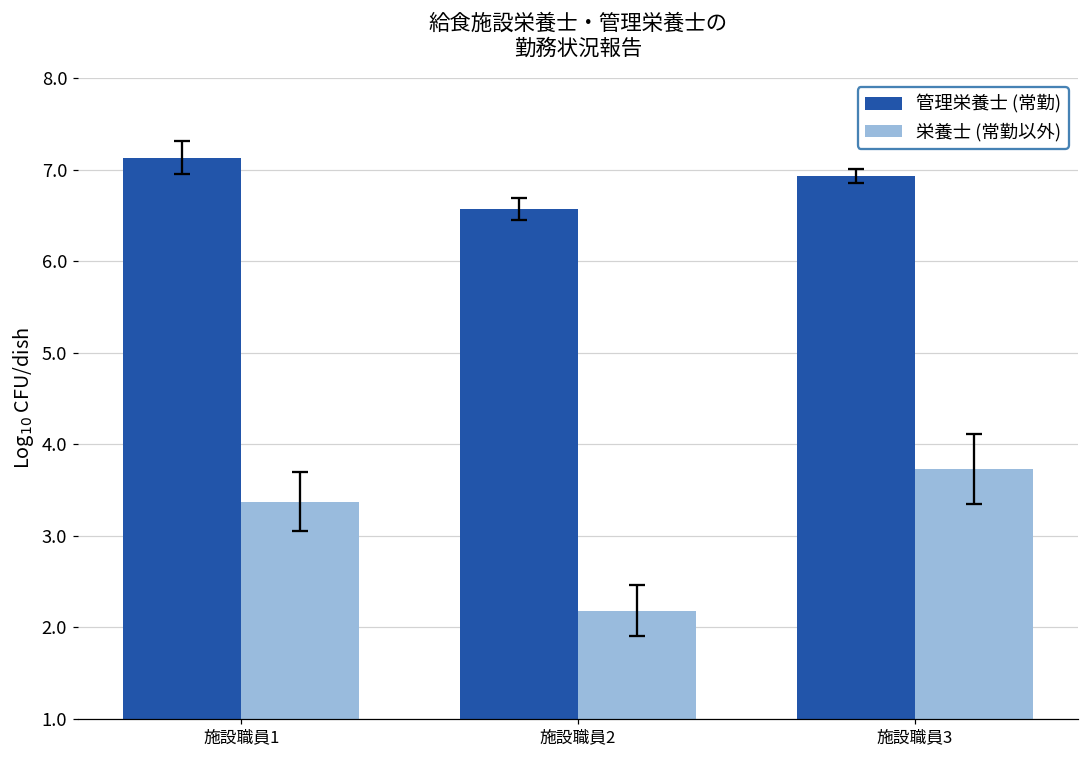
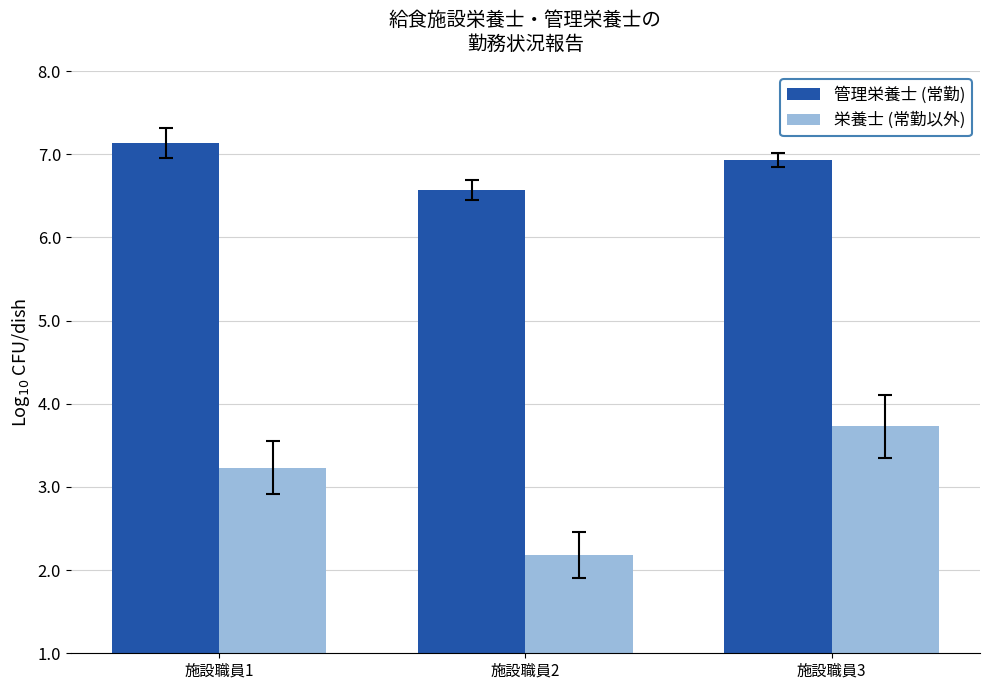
栄養士 (常勤以外), 施設職員1: 3.4 -> 3.2
